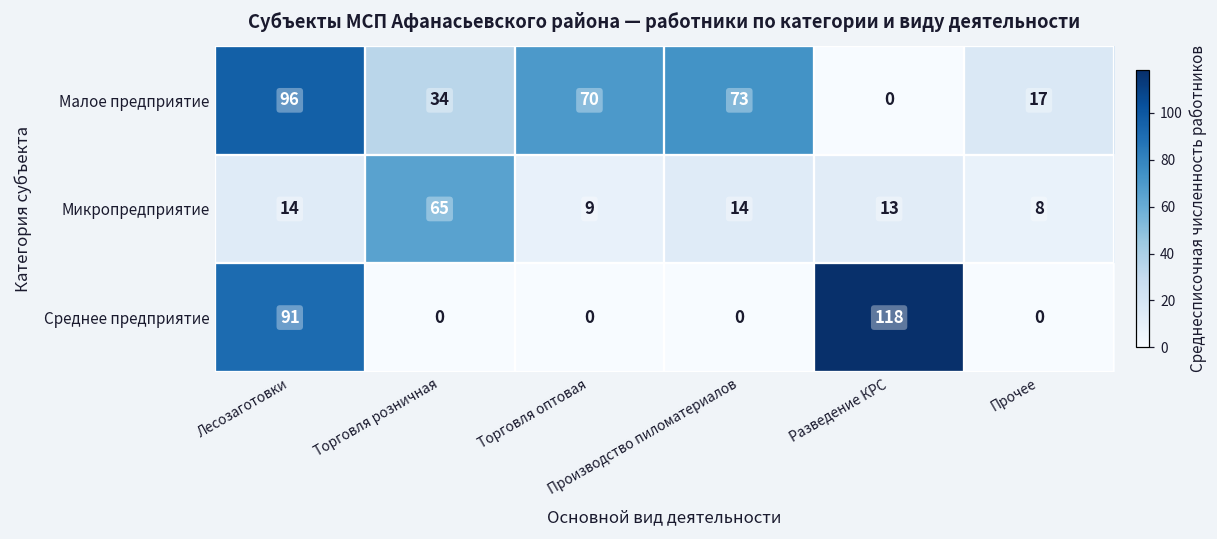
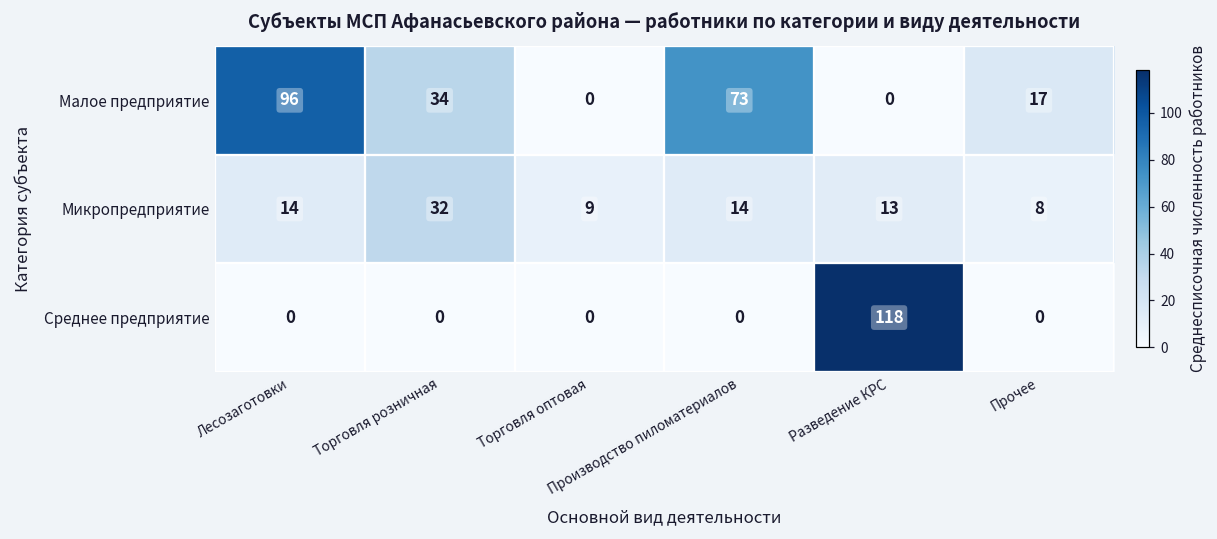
Малое предприятие, Торговля оптовая: 70 -> 0
Микропредприятие, Торговля розничная: 65 -> 32
Среднее предприятие, Лесозаготовки: 91 -> 0
